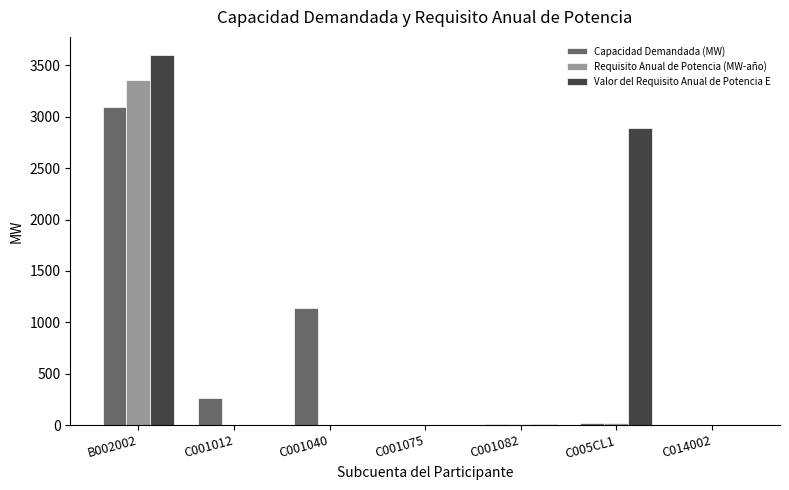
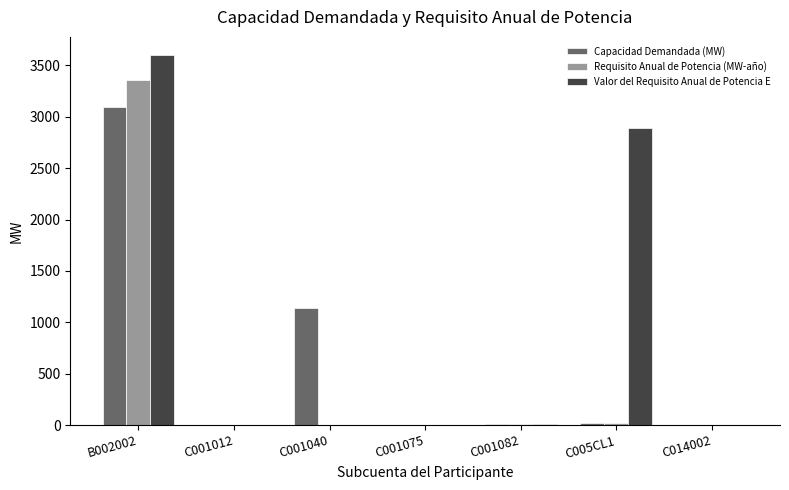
Capacidad Demandada (MW), C001012: 260 -> 0
